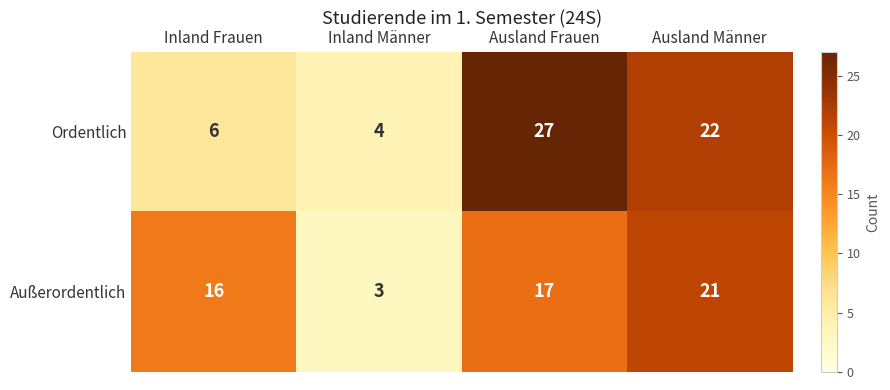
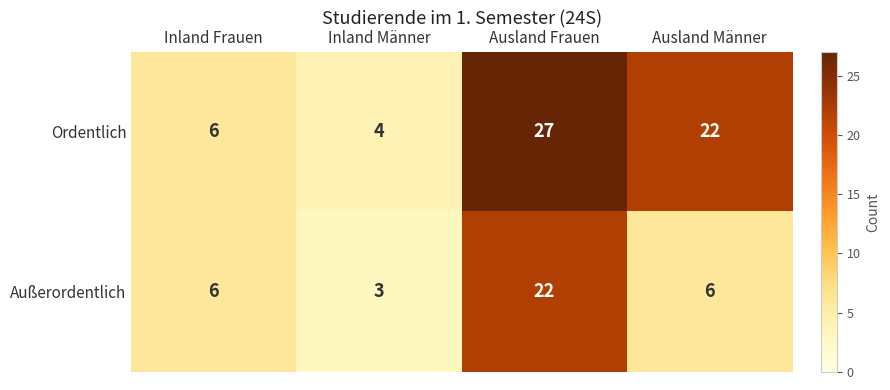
Außerordentlich, Inland Frauen: 16 -> 6
Außerordentlich, Ausland Frauen: 17 -> 22
Außerordentlich, Ausland Männer: 21 -> 6
